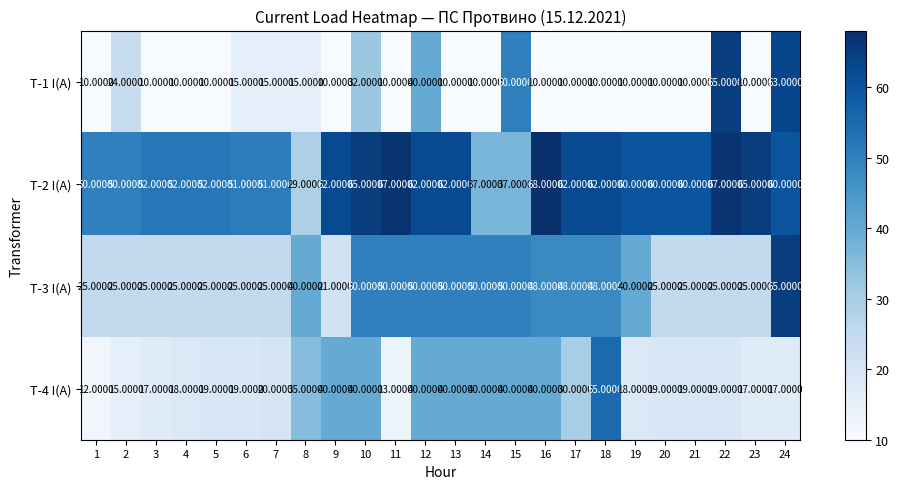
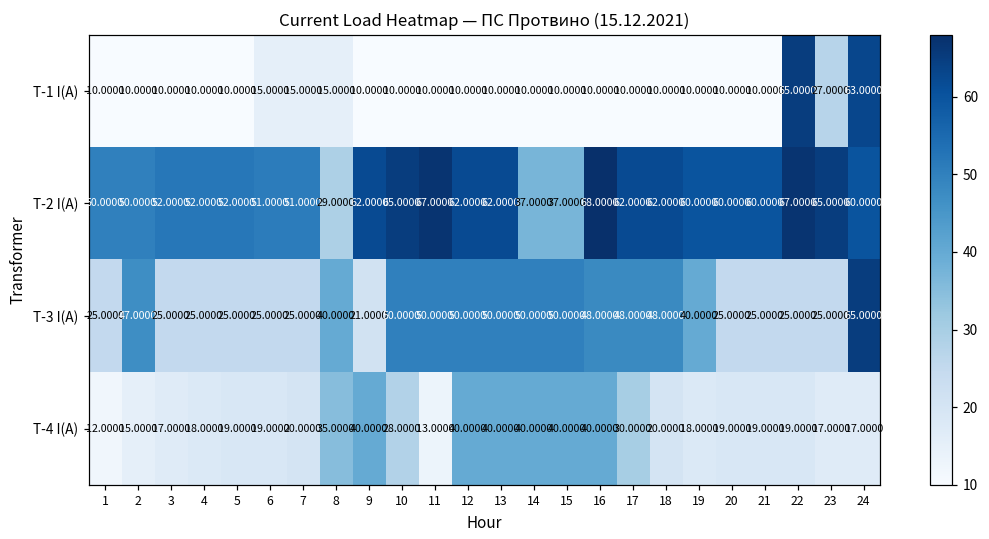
T-1 I(A), 2: 24.0000 -> 10.0000
T-1 I(A), 10: 32.0000 -> 10.0000
T-1 I(A), 12: 40.0000 -> 10.0000
T-1 I(A), 15: 50.0000 -> 10.0000
T-1 I(A), 23: 10.0000 -> 27.0000
T-3 I(A), 2: 25.0000 -> 47.0000
T-4 I(A), 10: 40.0000 -> 28.0000
T-4 I(A), 18: 55.0000 -> 20.0000
